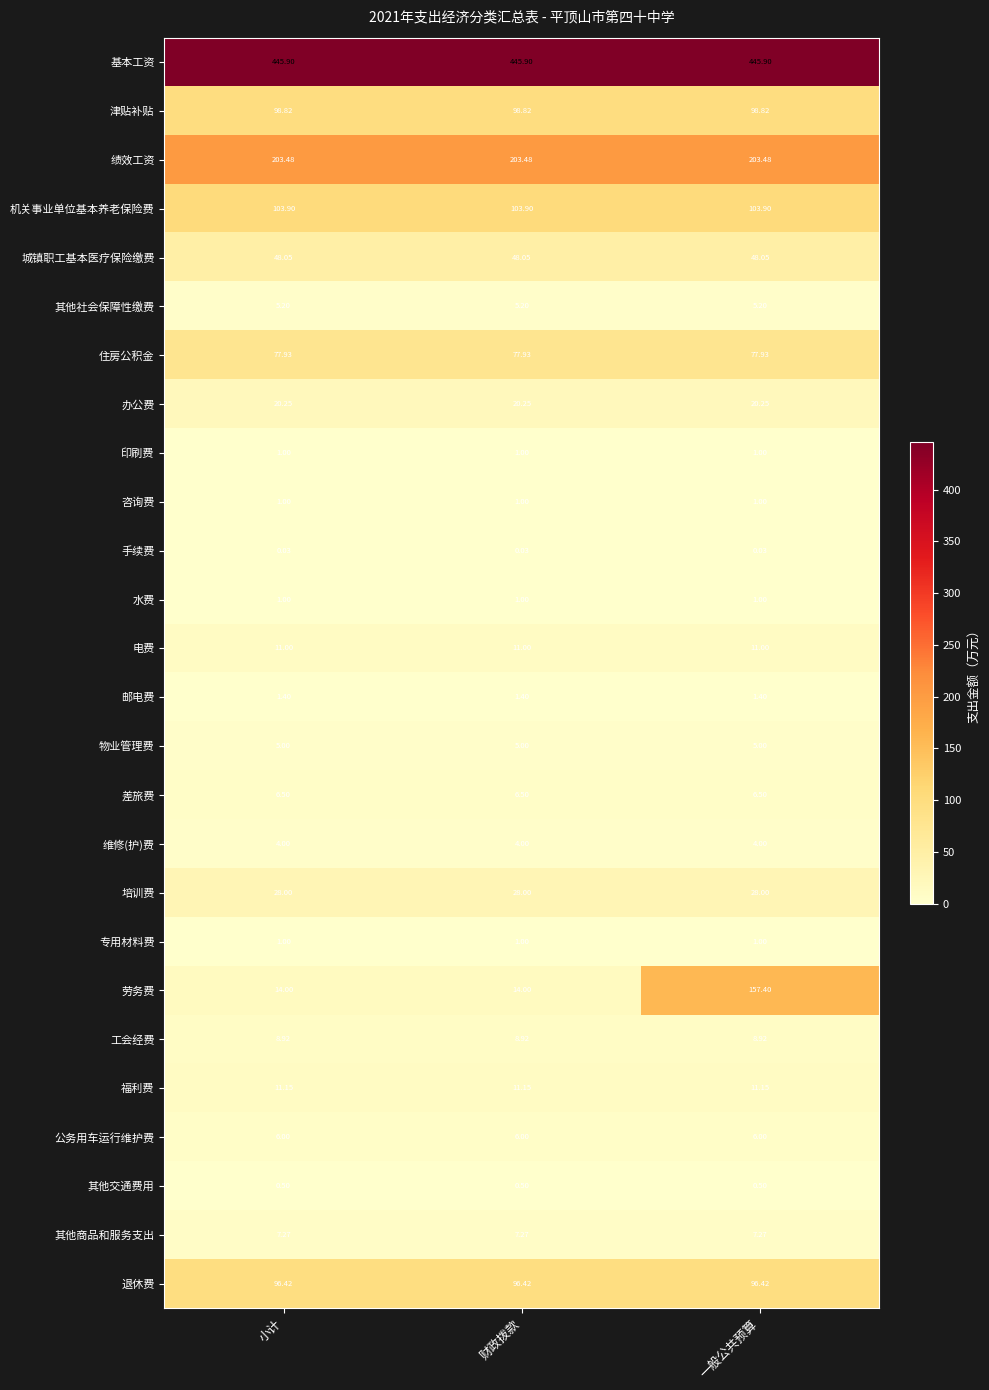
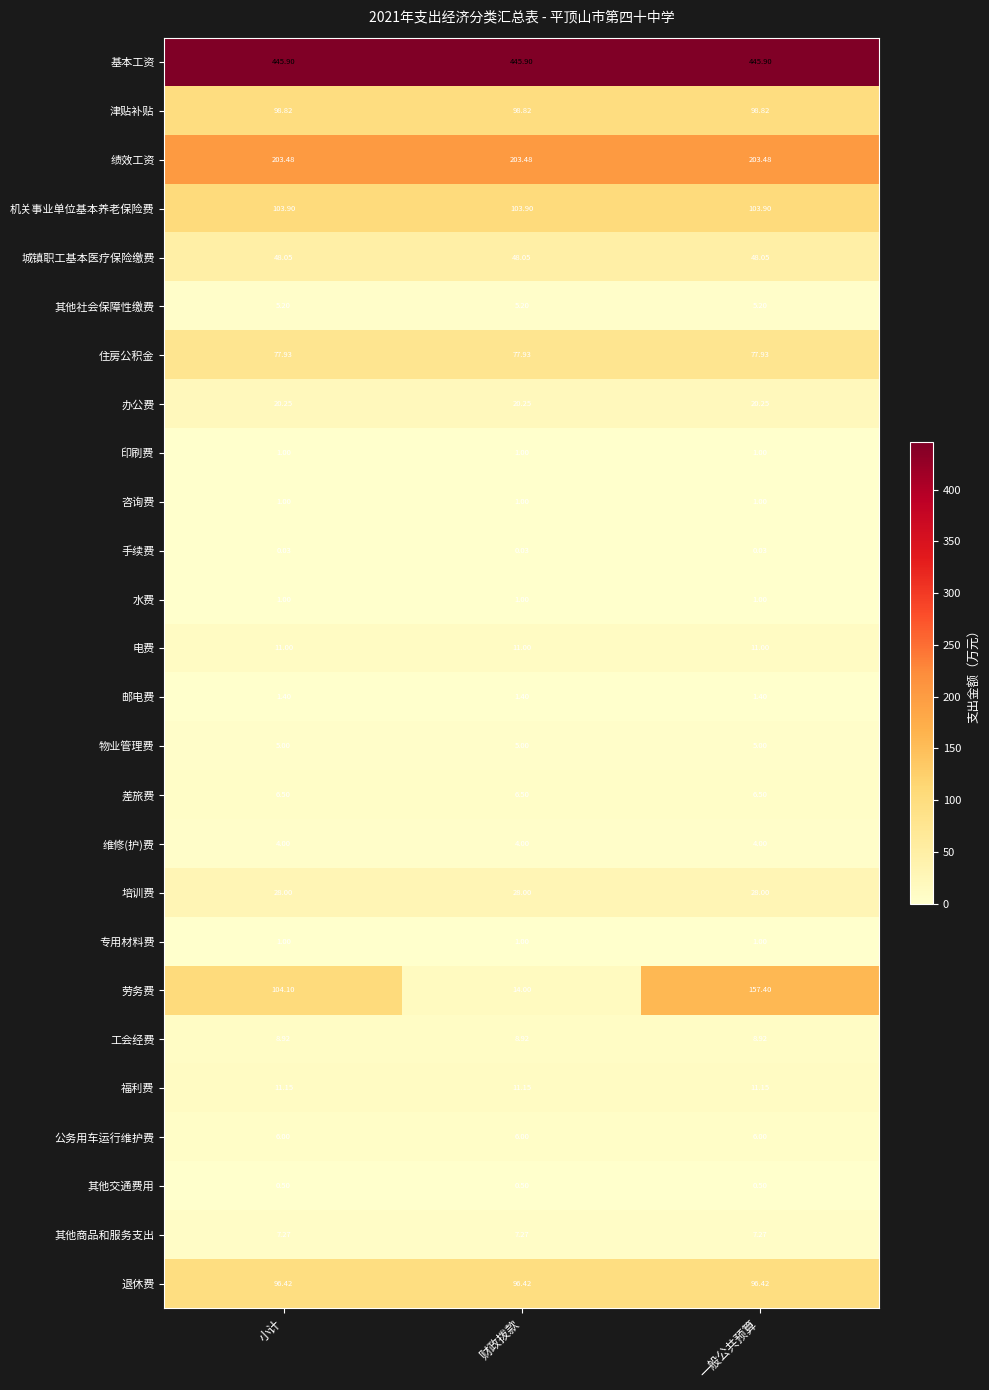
劳务费, 小计: 14.00 -> 104.10
